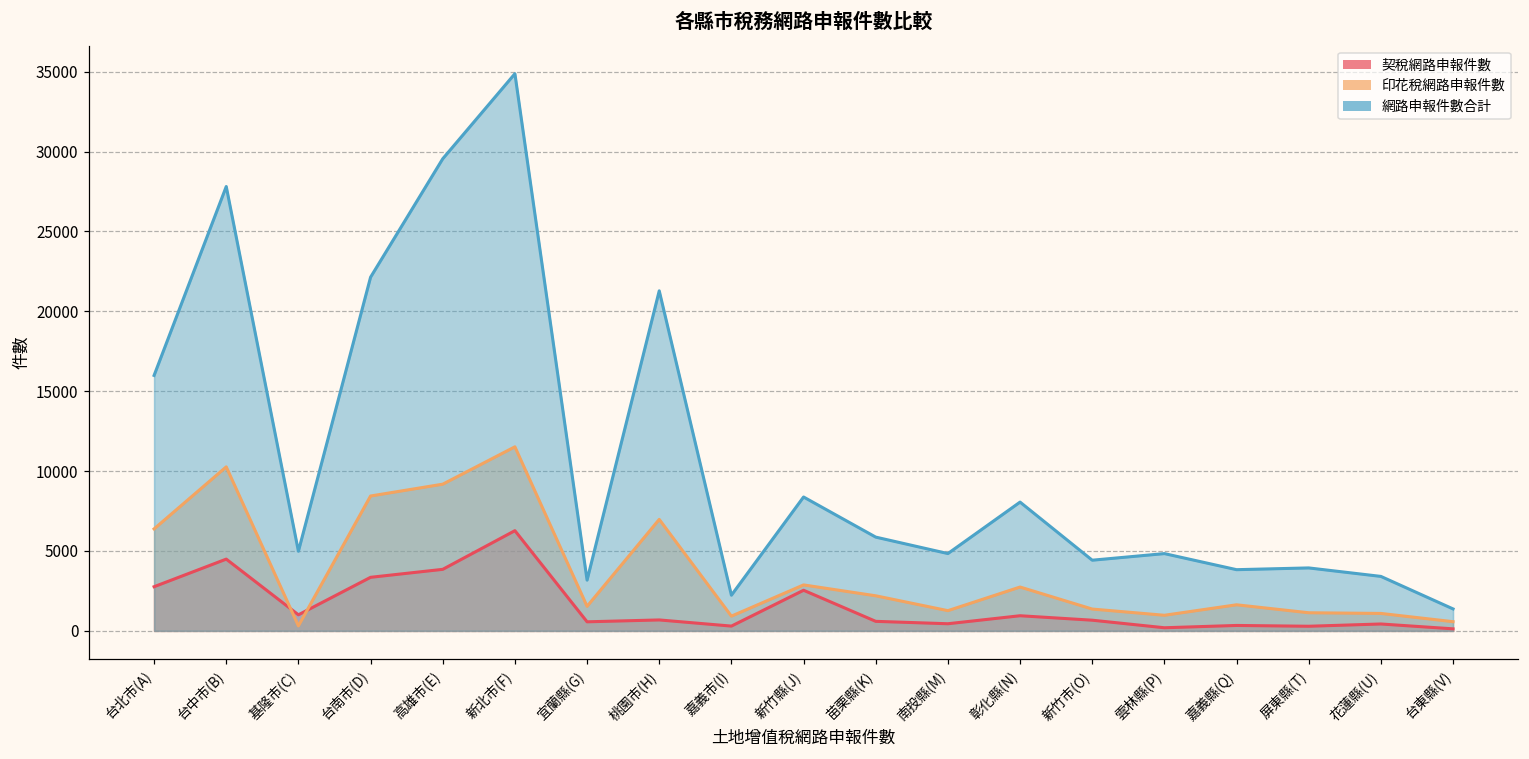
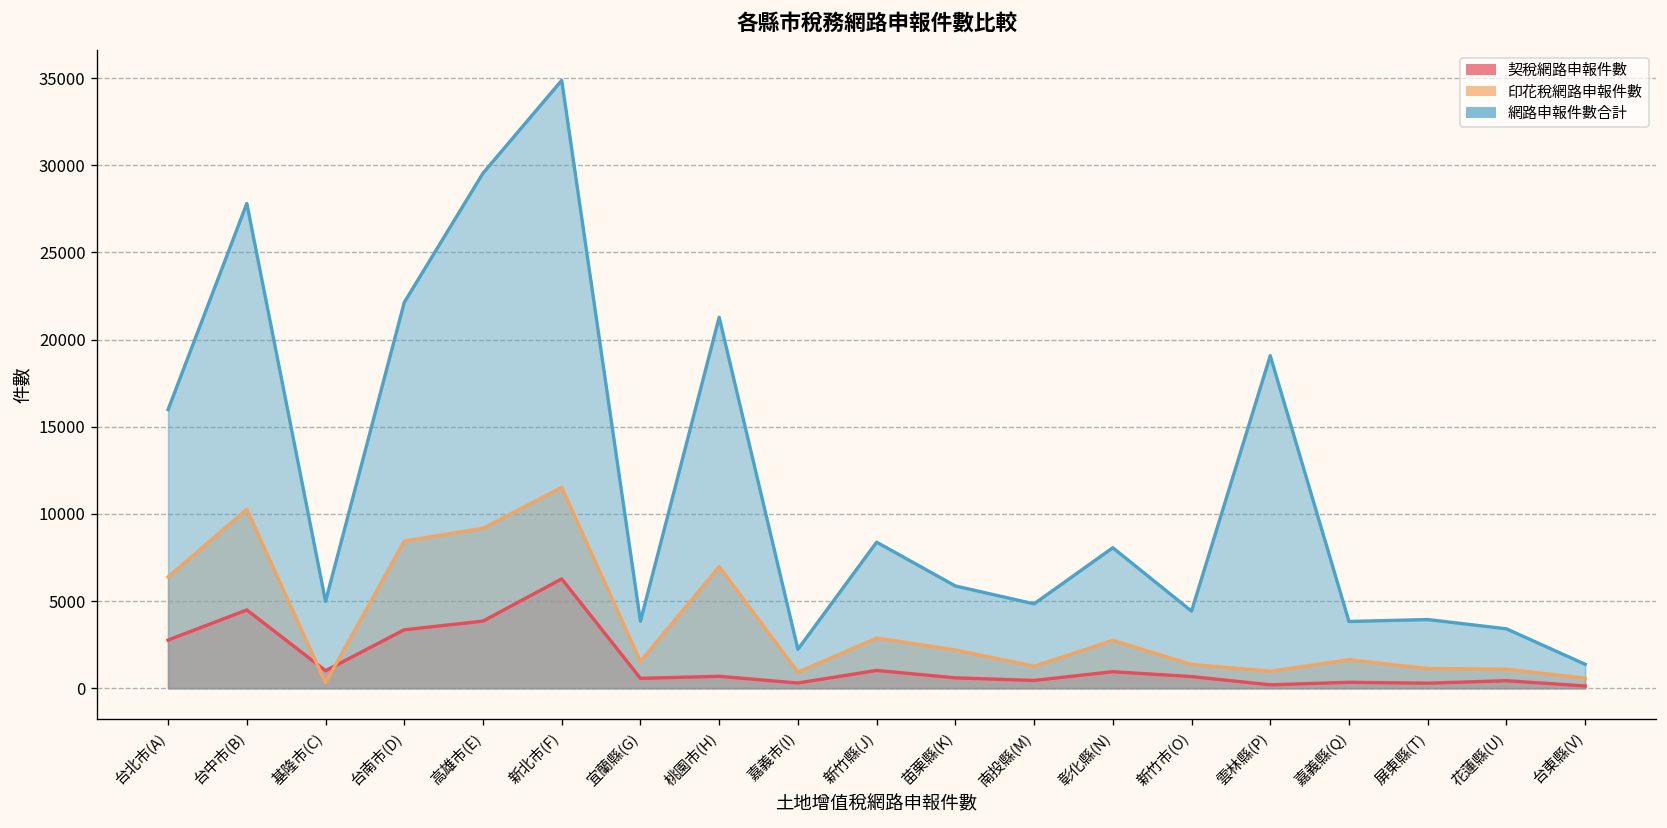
網路申報件數合計, 宜蘭縣(G): 3200 -> 3800
契稅網路申報件數, 新竹縣(J): 2500 -> 1000
網路申報件數合計, 雲林縣(P): 4800 -> 19100
